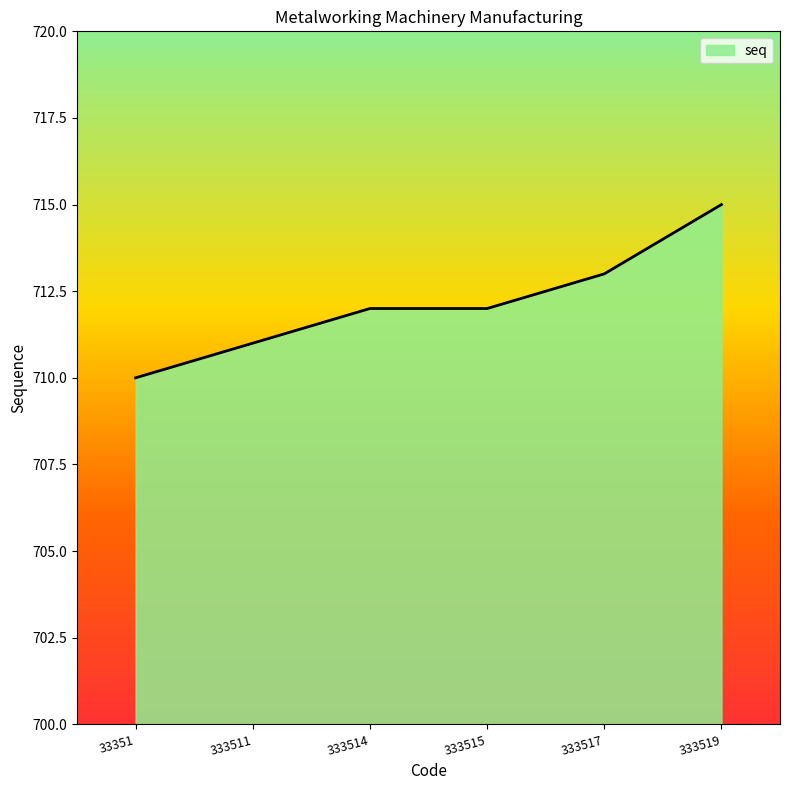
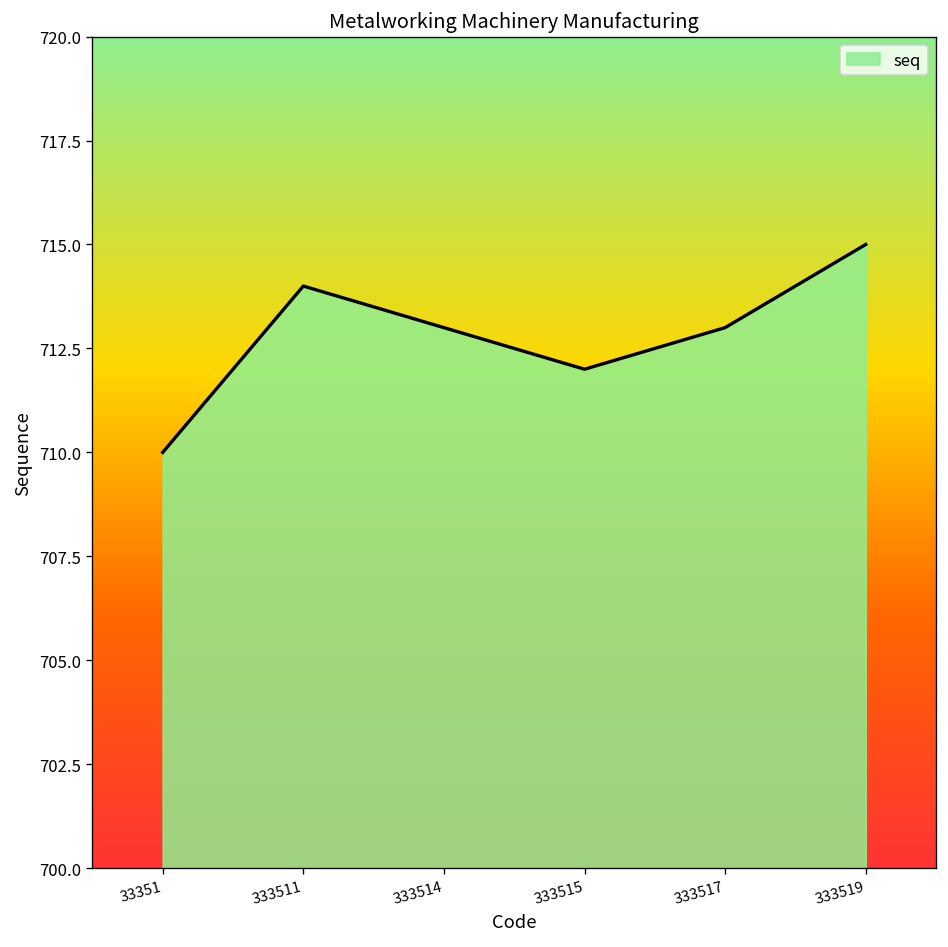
333511: 711 -> 714
333514: 712 -> 713
